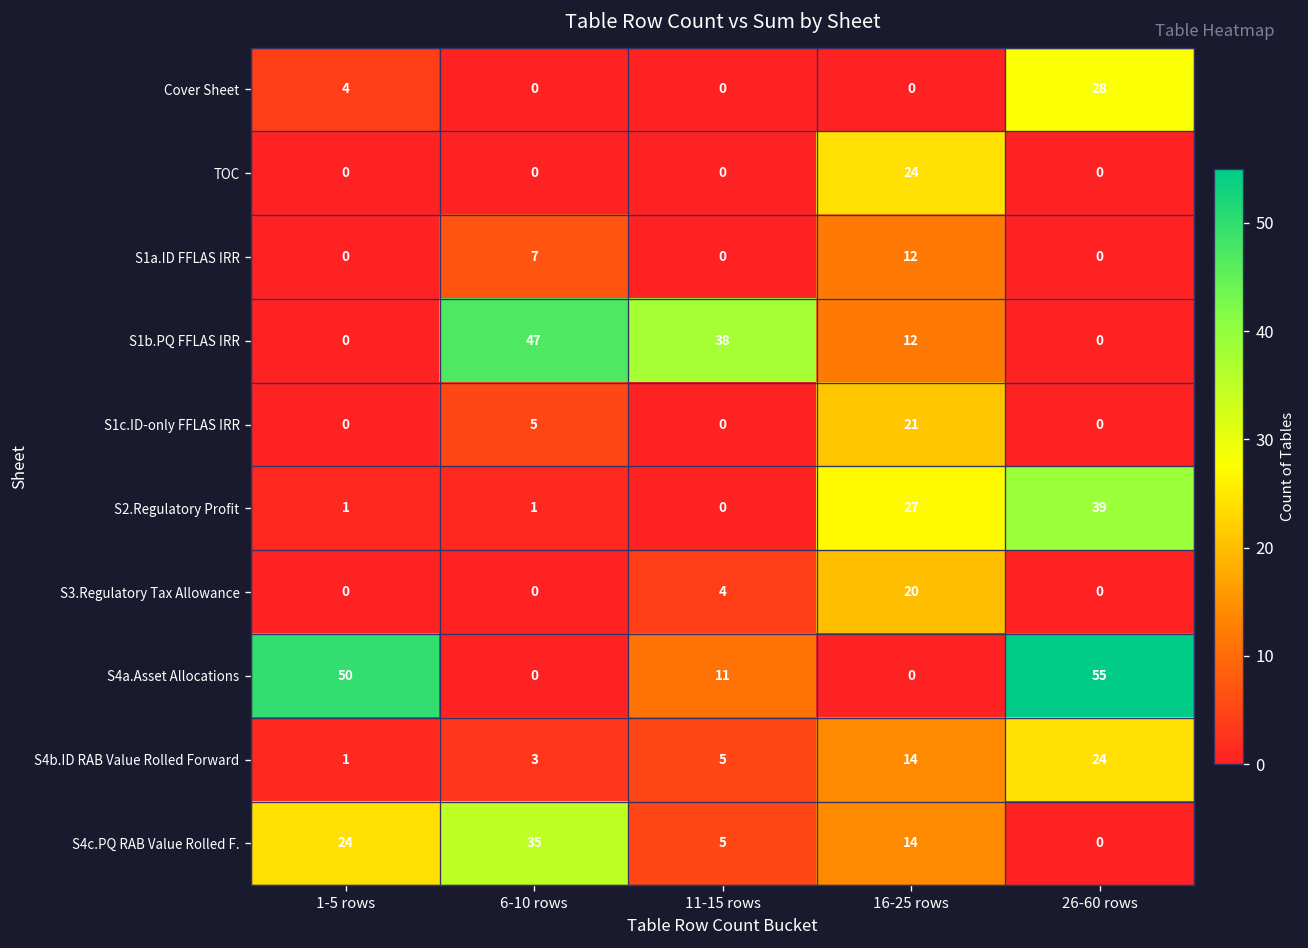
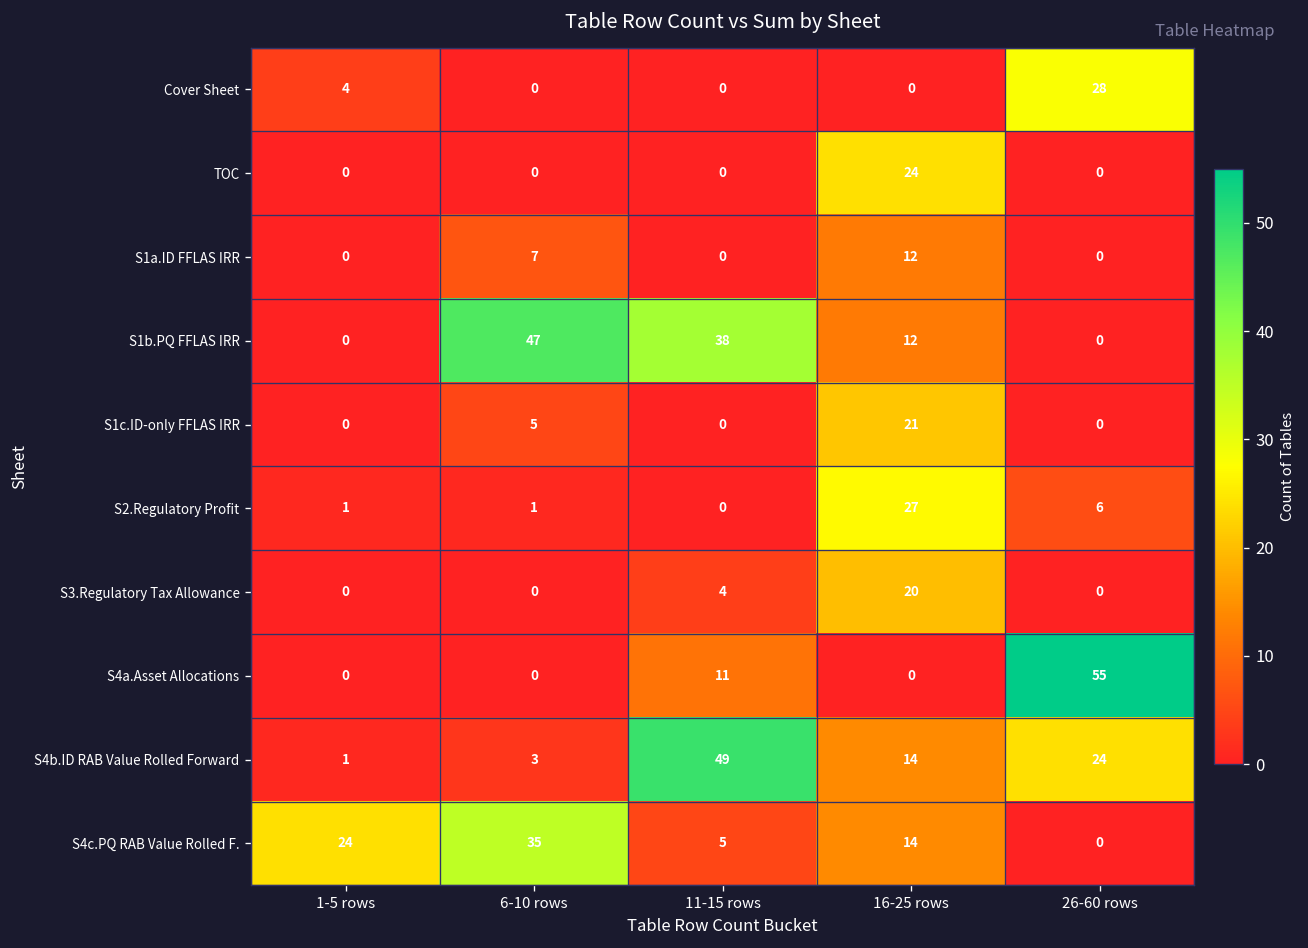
S2.Regulatory Profit, 26-60 rows: 39 -> 6
S4a.Asset Allocations, 1-5 rows: 50 -> 0
S4b.ID RAB Value Rolled Forward, 11-15 rows: 5 -> 49
